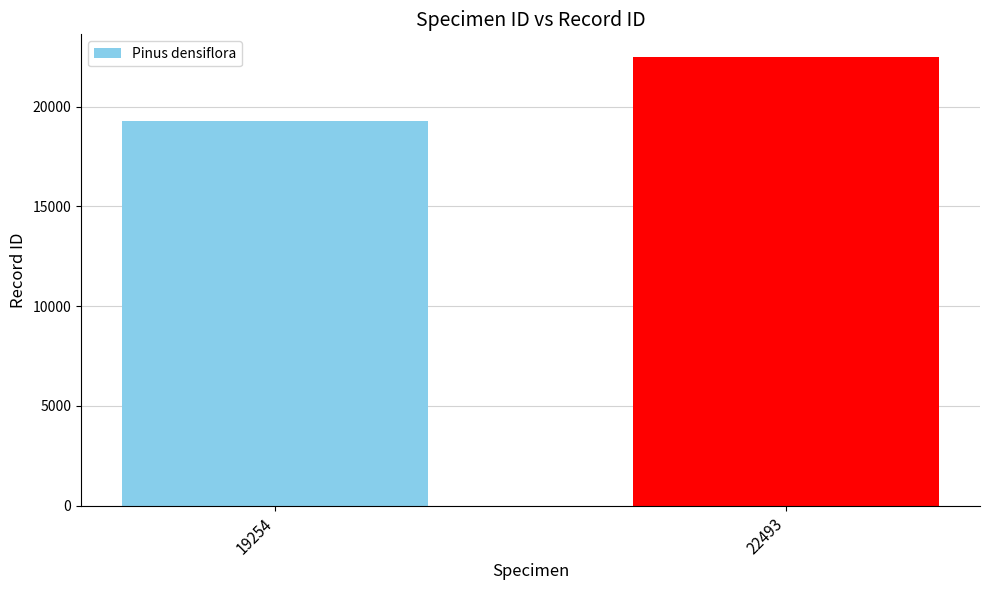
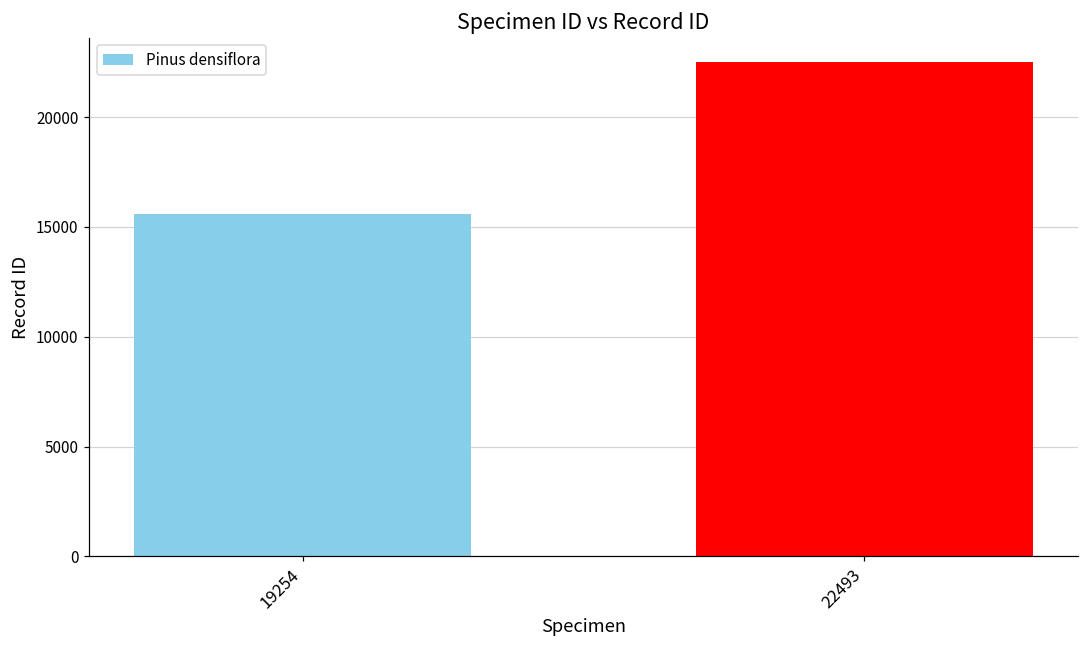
19254: 19300 -> 15600
